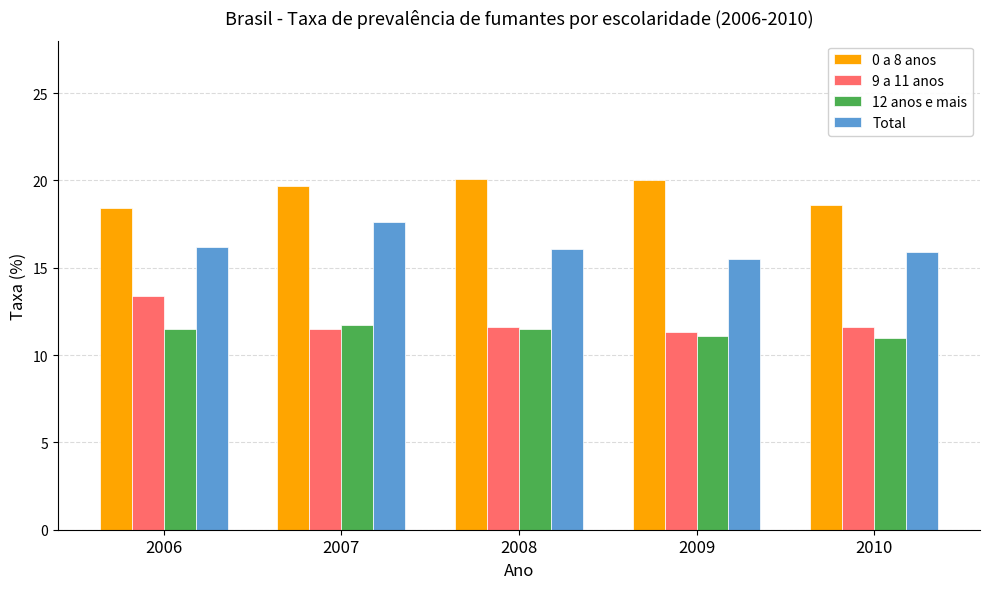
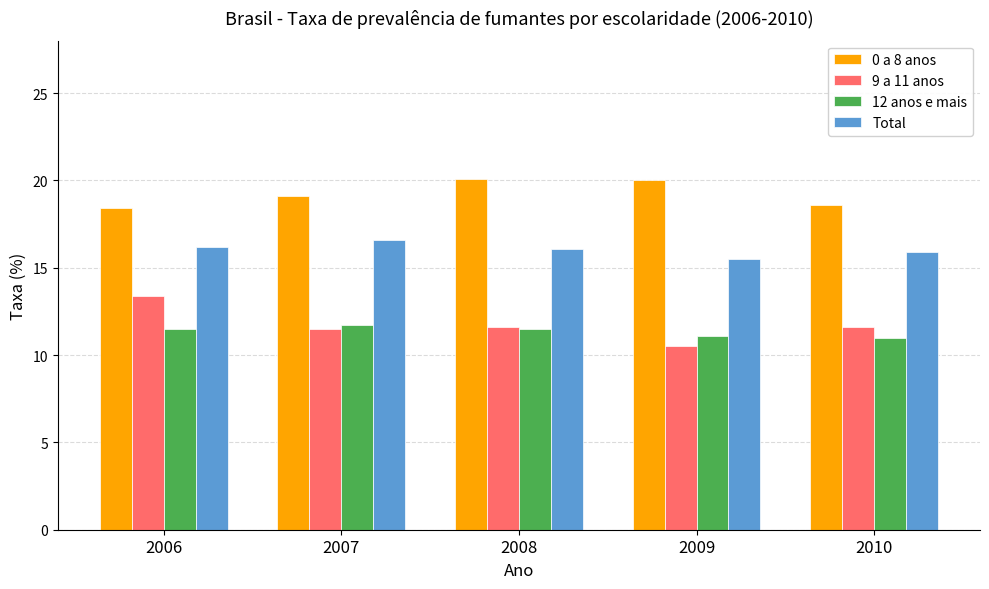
0 a 8 anos, 2007: 19.7 -> 19.1
Total, 2007: 17.6 -> 16.6
9 a 11 anos, 2009: 11.3 -> 10.5
